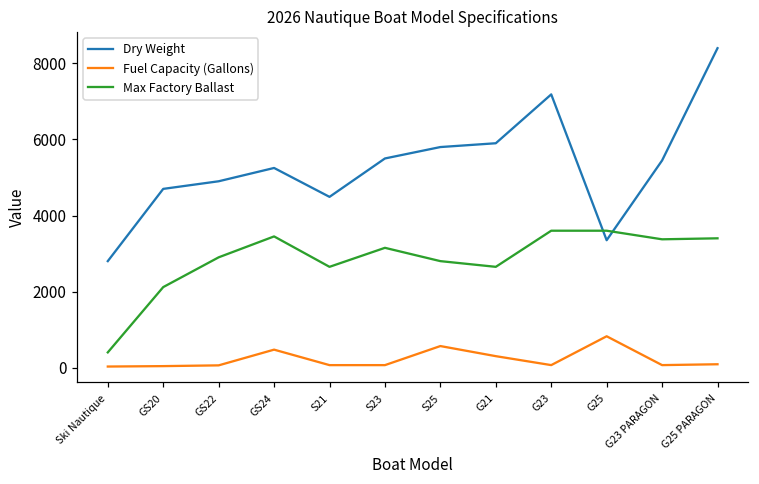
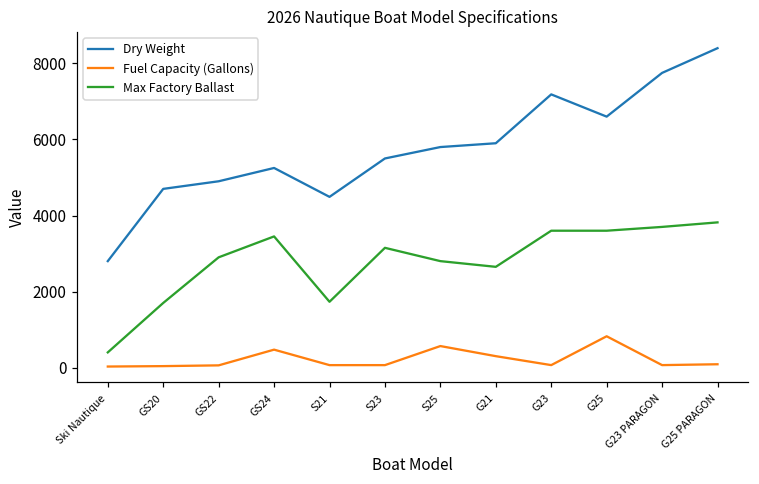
Max Factory Ballast, GS20: 2100 -> 1700
Max Factory Ballast, S21: 2700 -> 1700
Dry Weight, G25: 3400 -> 6600
Dry Weight, G23 PARAGON: 5400 -> 7800
Max Factory Ballast, G23 PARAGON: 3400 -> 3700
Max Factory Ballast, G25 PARAGON: 3400 -> 3800
